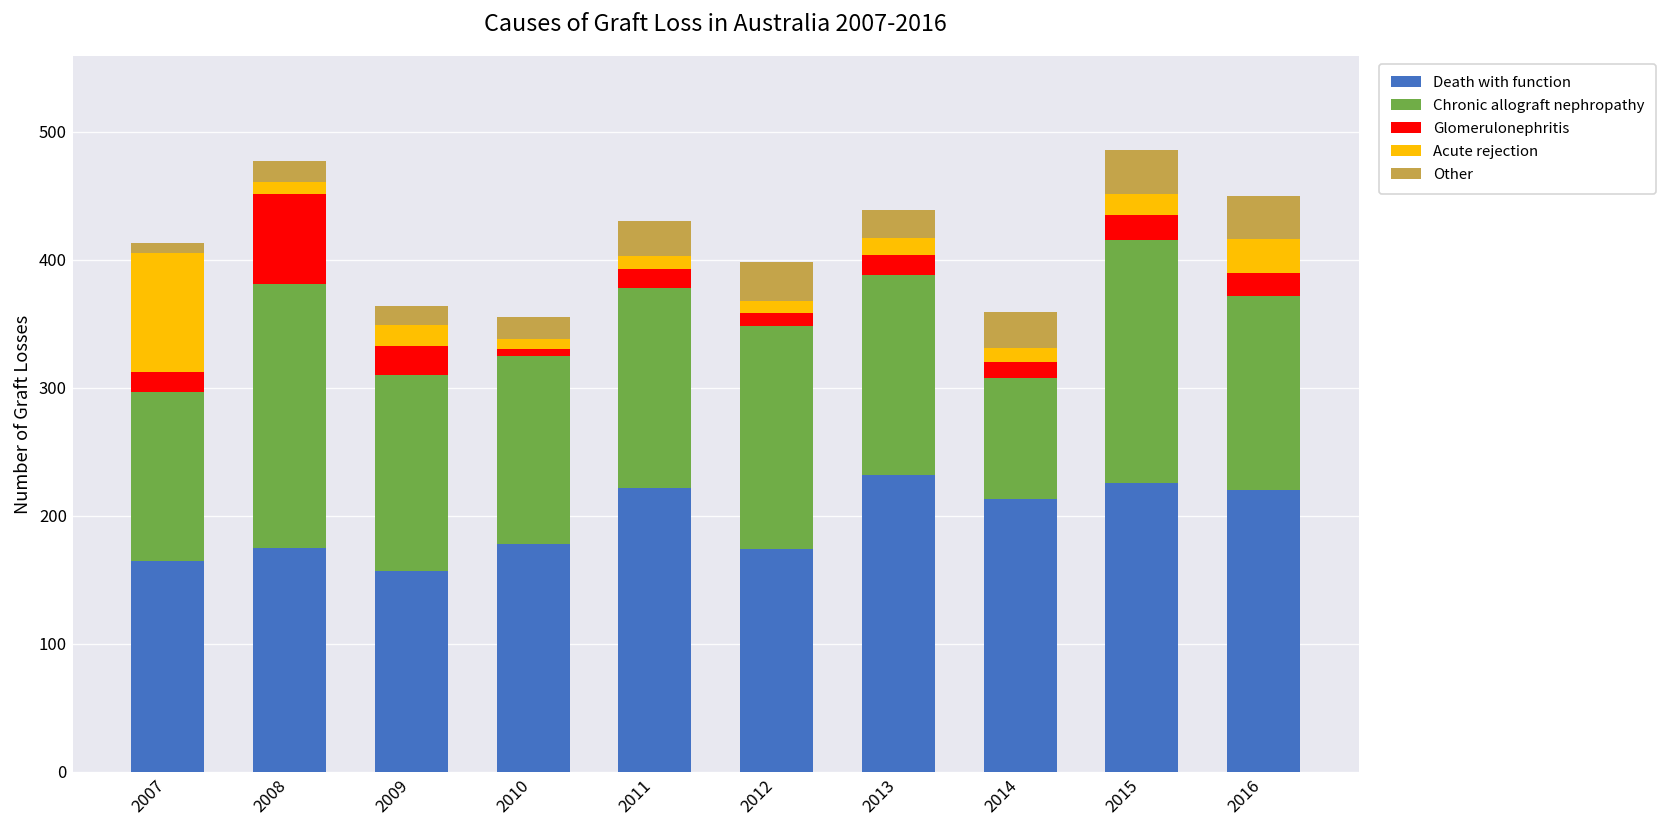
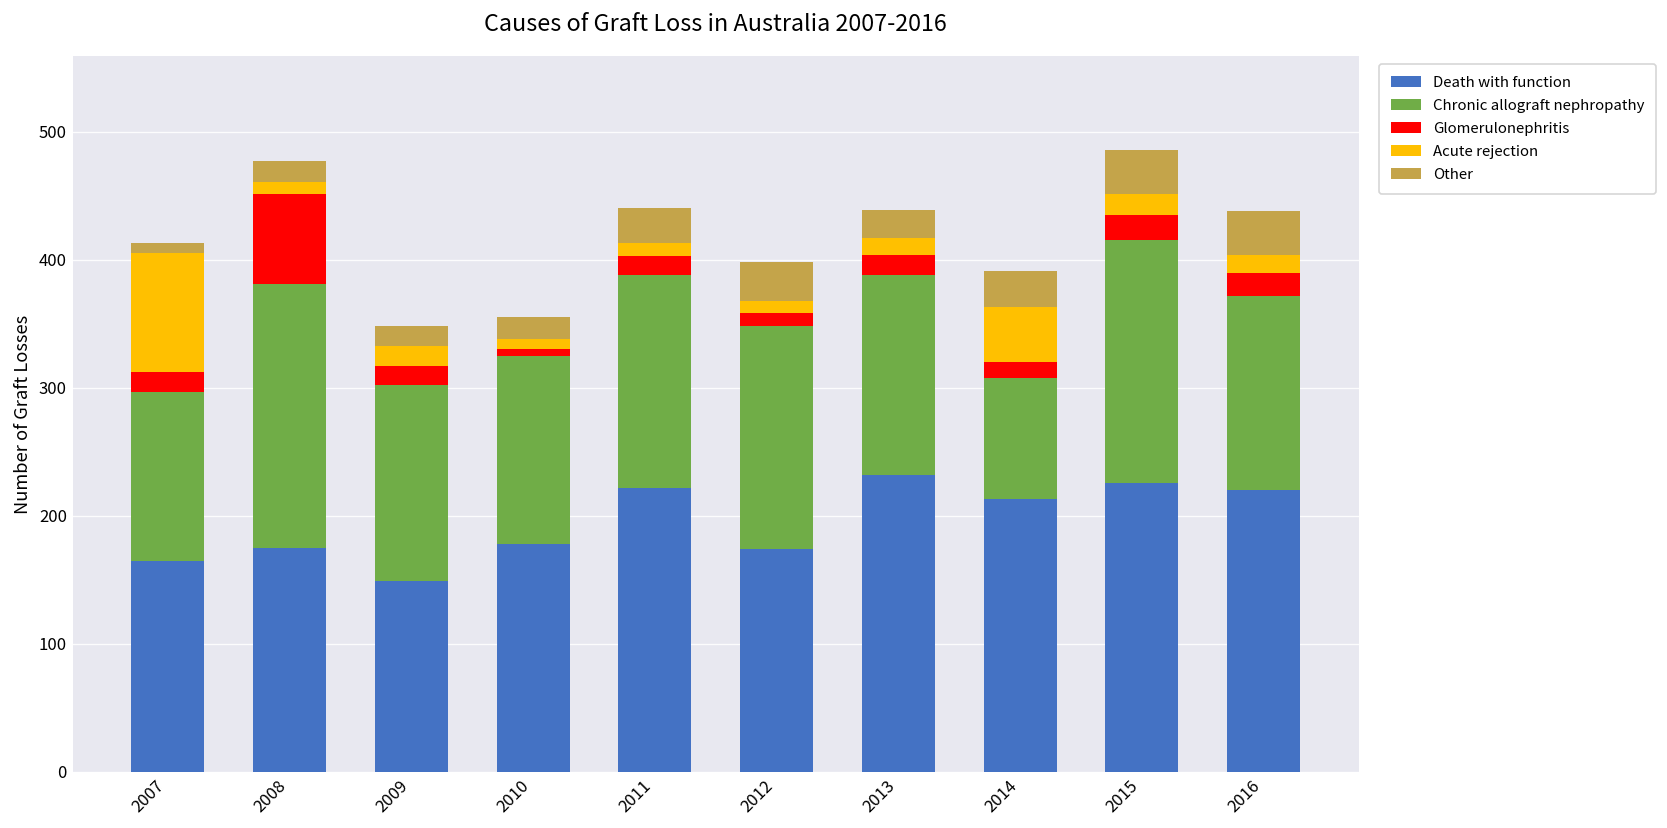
Death with function, 2009: 157 -> 149
Glomerulonephritis, 2009: 23 -> 15
Chronic allograft nephropathy, 2011: 156 -> 166
Acute rejection, 2014: 11 -> 43
Acute rejection, 2016: 26 -> 14
